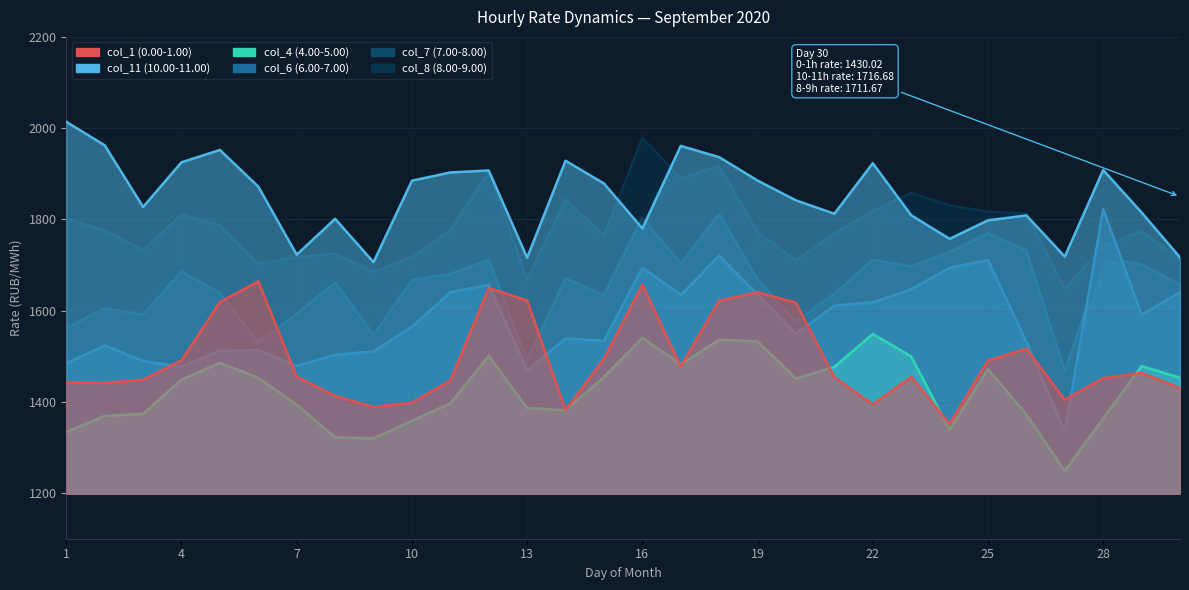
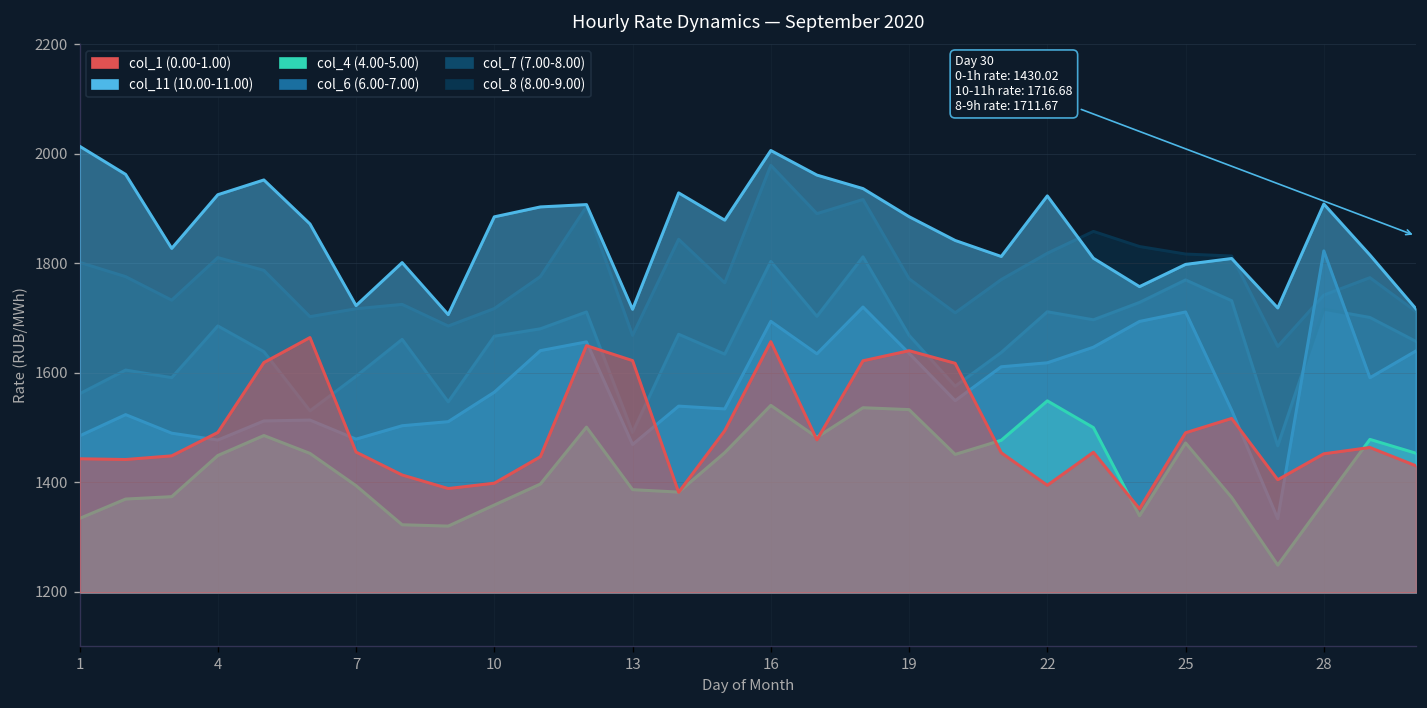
col_11 (10.00-11.00), 16: 1780 -> 2010
